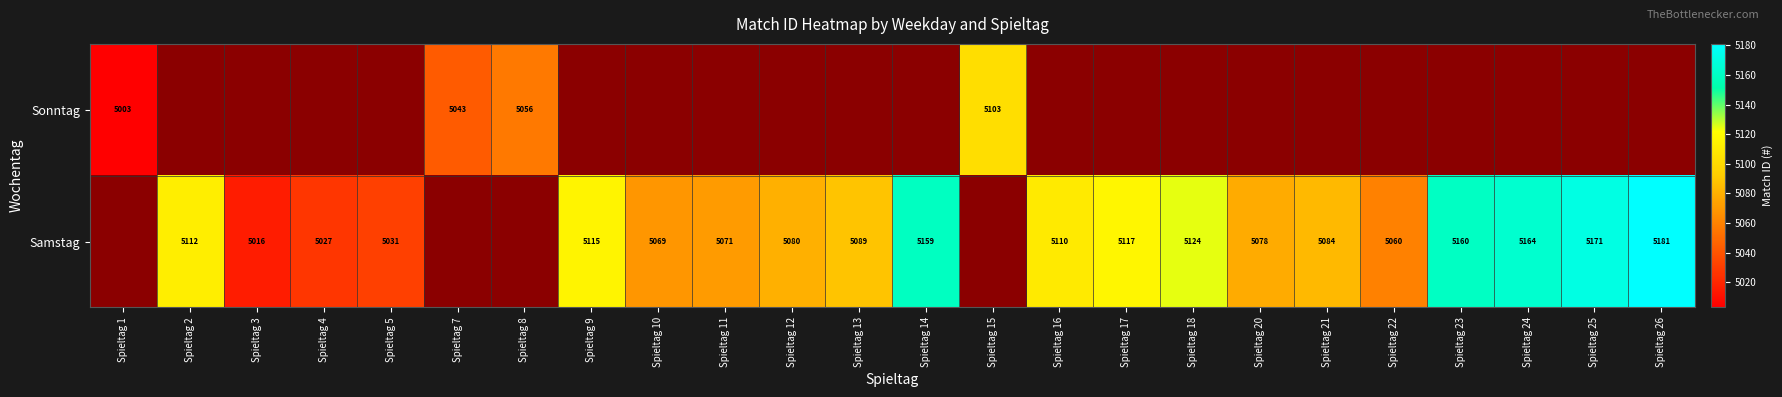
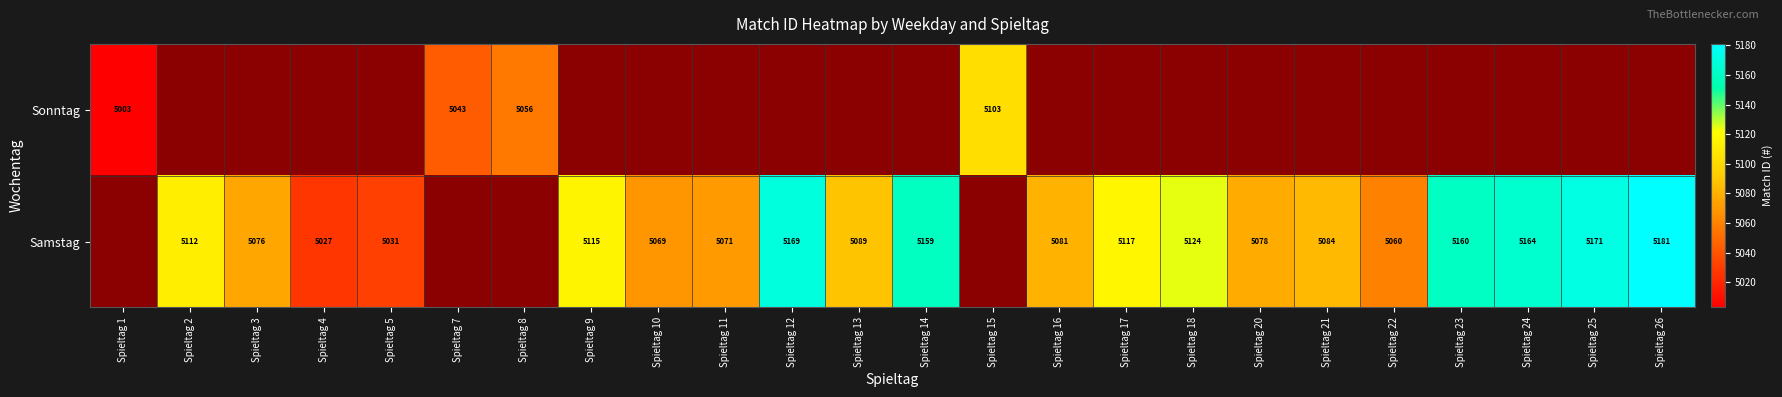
Samstag, Spieltag 3: 5016 -> 5076
Samstag, Spieltag 12: 5080 -> 5169
Samstag, Spieltag 16: 5110 -> 5081
